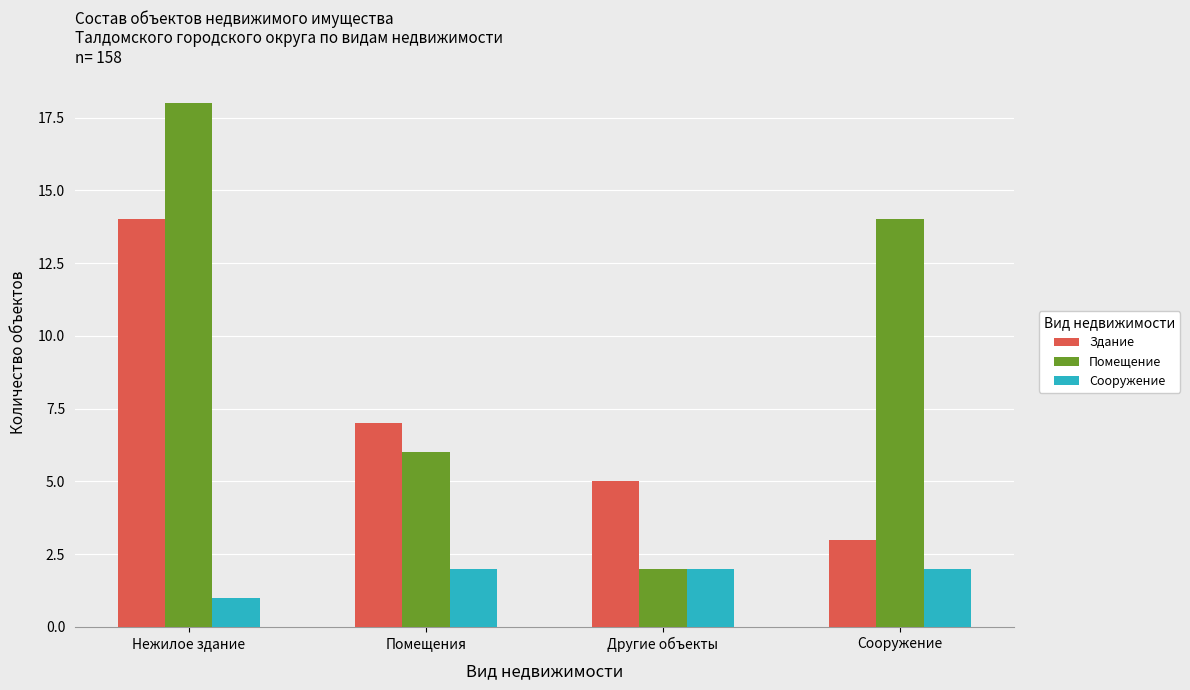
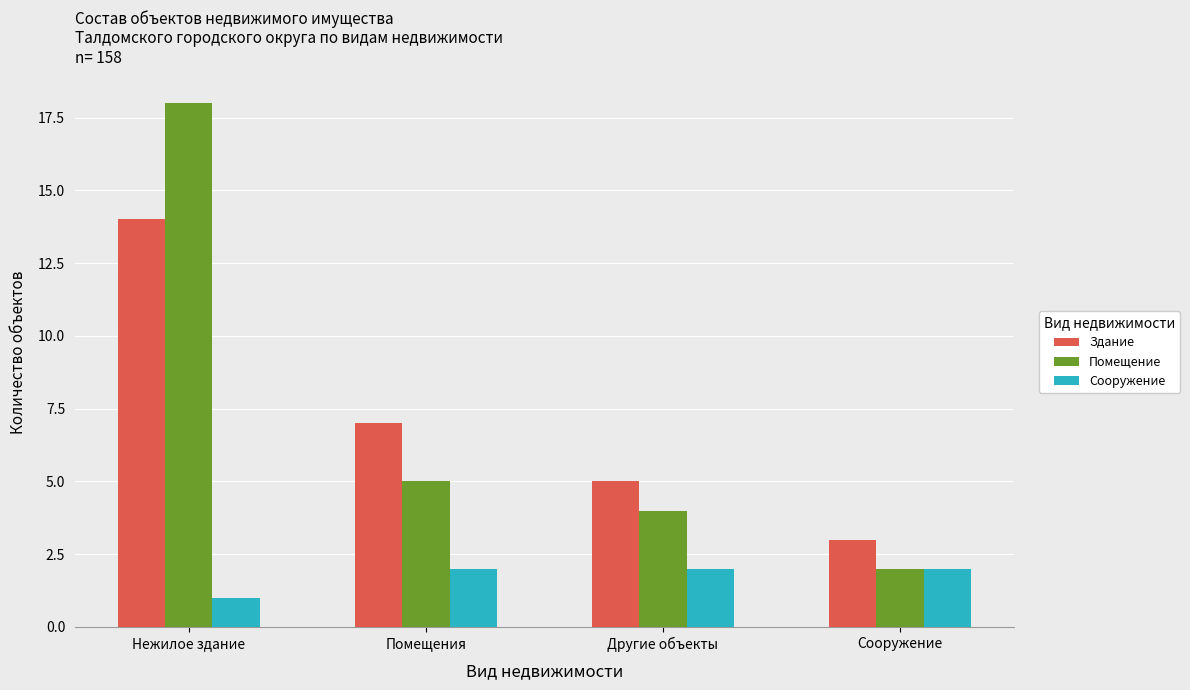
Помещение, Помещения: 6 -> 5
Помещение, Другие объекты: 2 -> 4
Помещение, Сооружение: 14 -> 2
